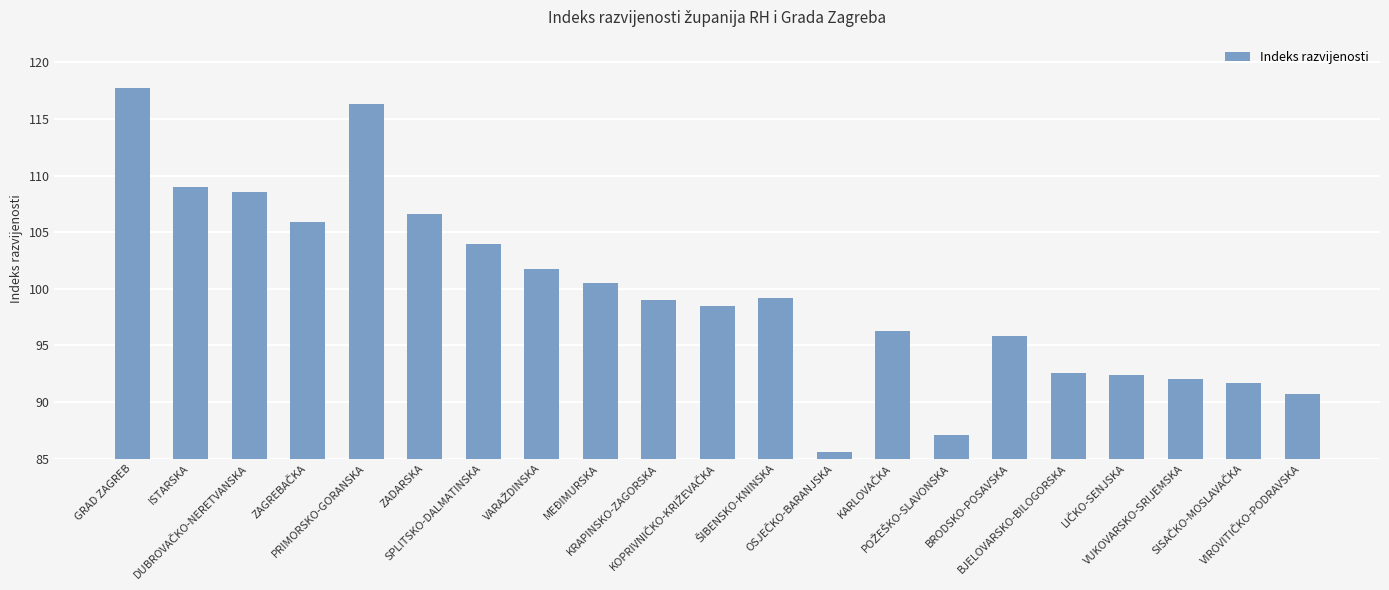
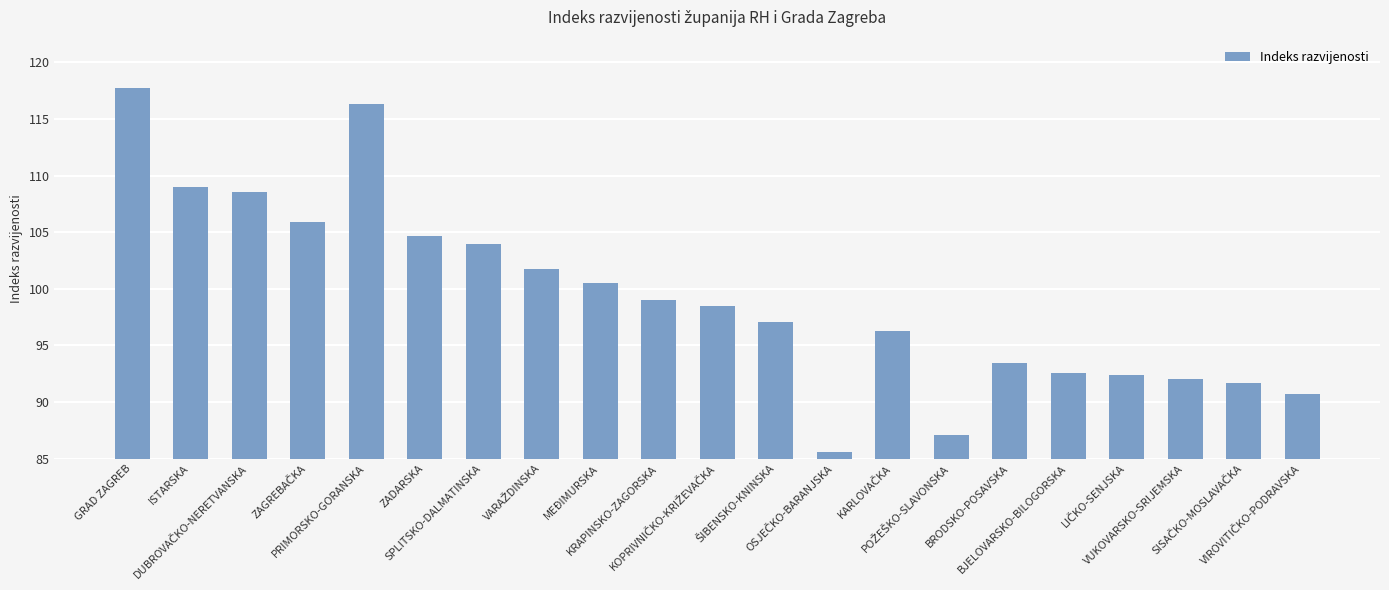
ZADARSKA: 106.6 -> 104.7
ŠIBENSKO-KNINSKA: 99.2 -> 97.0
BRODSKO-POSAVSKA: 95.9 -> 93.4
